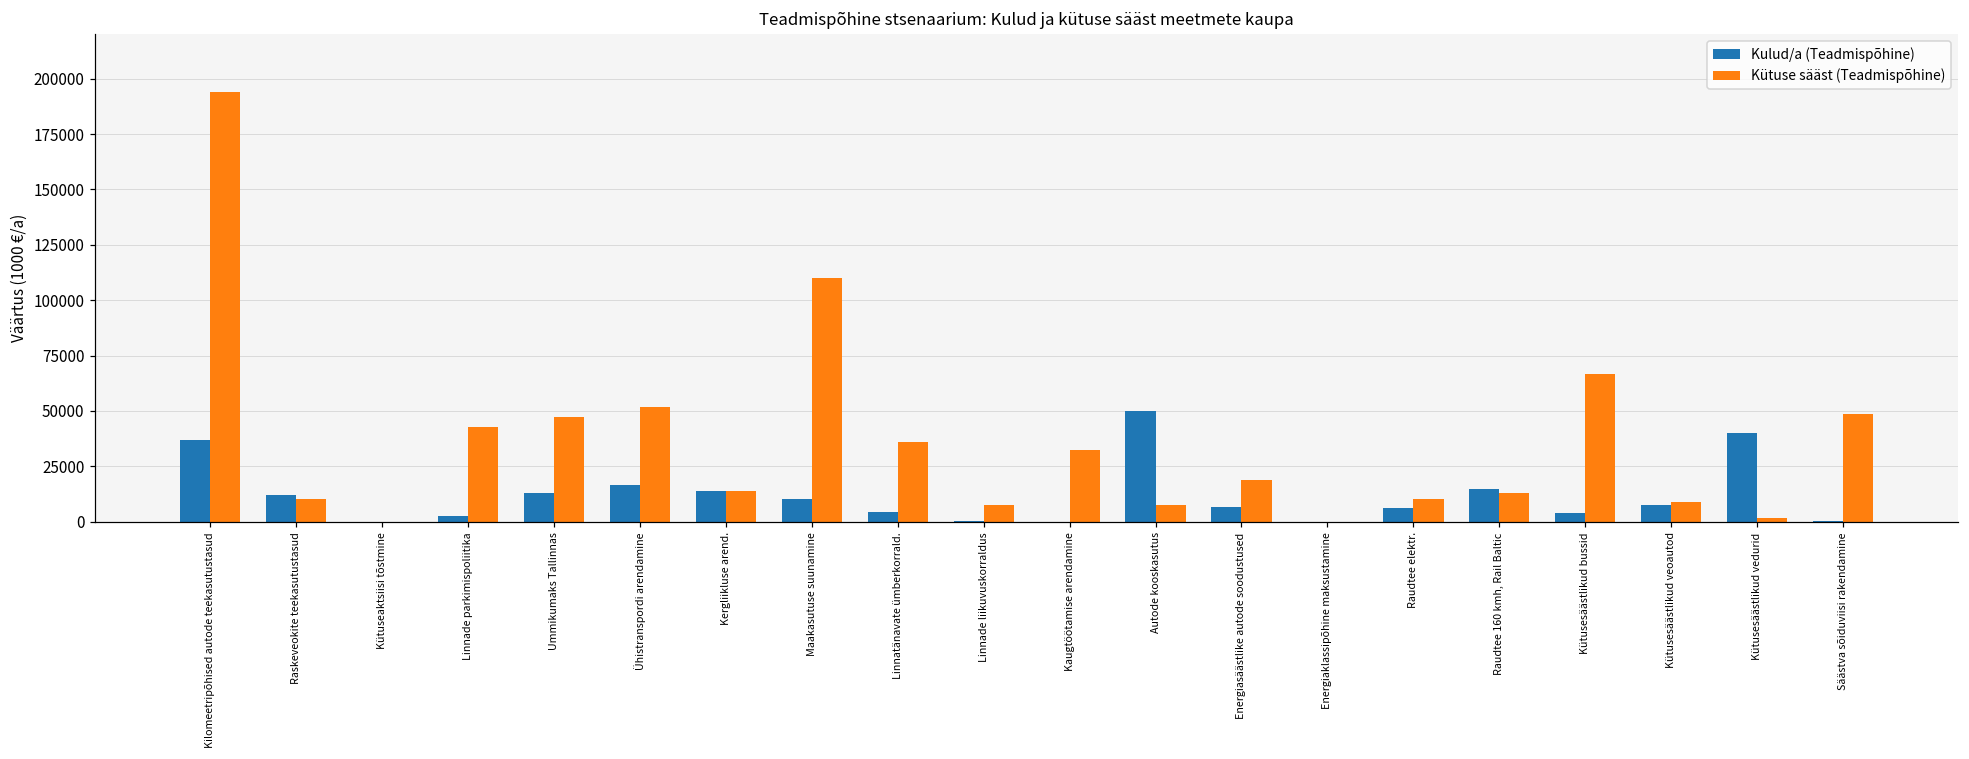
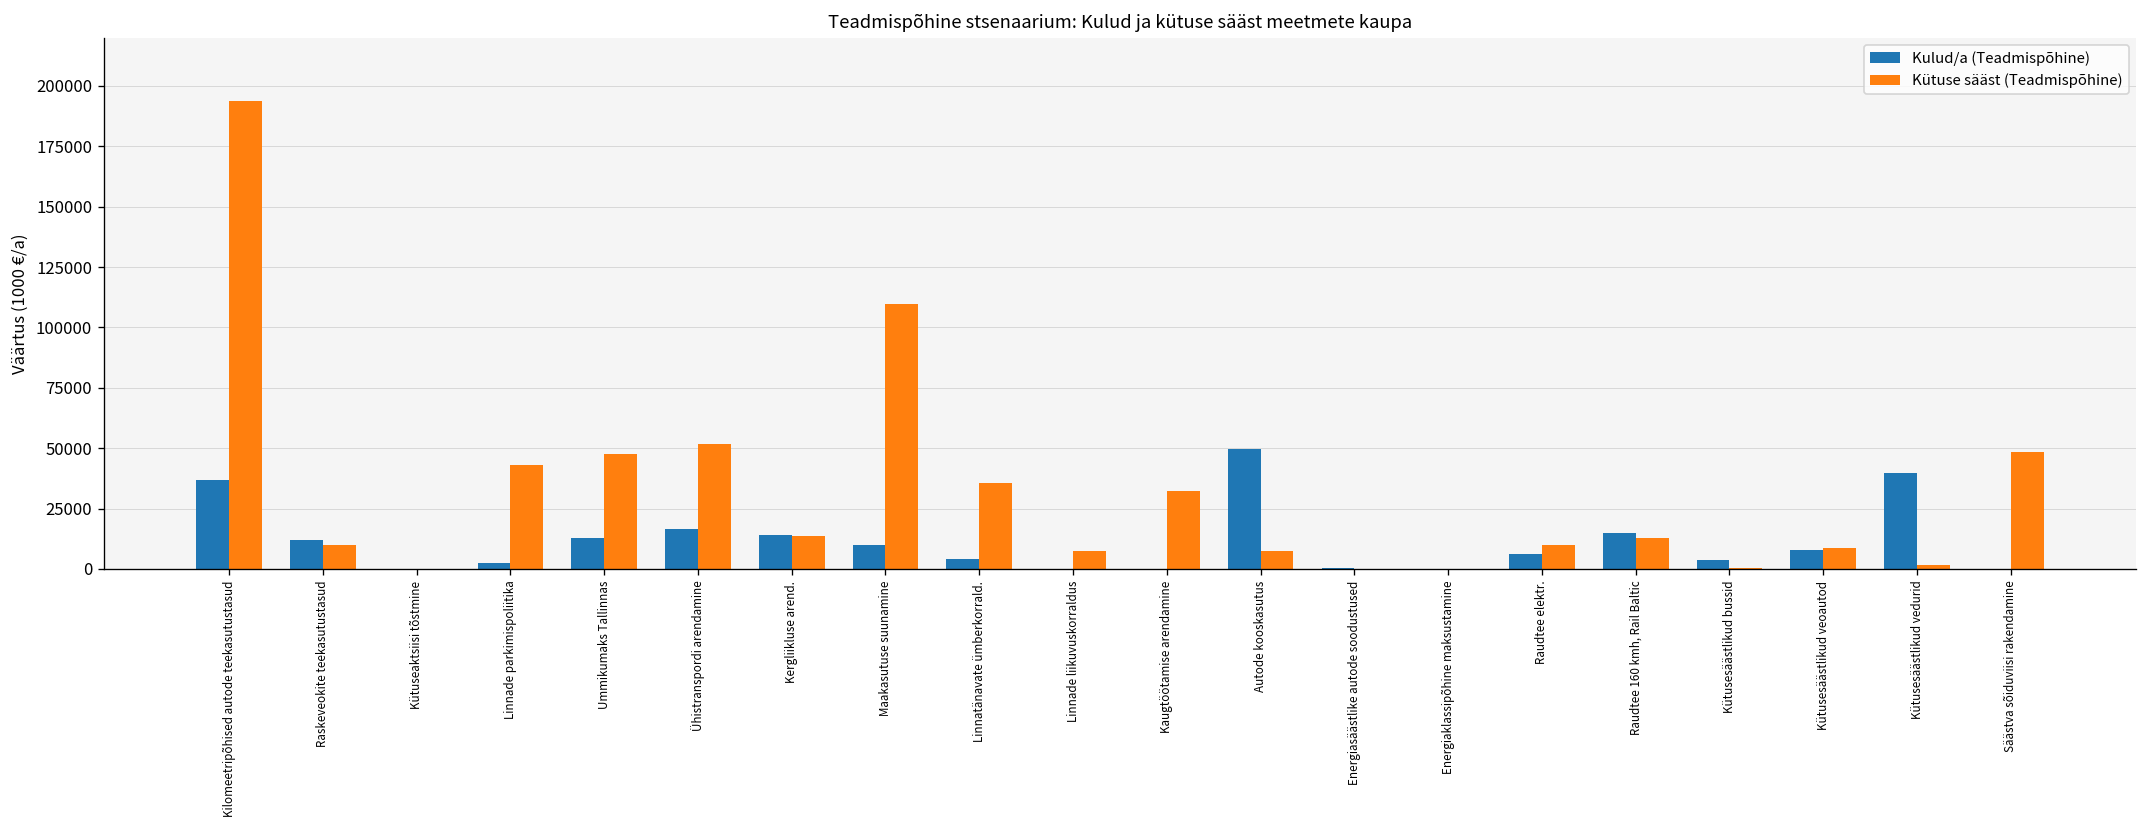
Kulud/a (Teadmispõhine), Energiasäästlike autode soodustused: 6000 -> 1000
Kütuse sääst (Teadmispõhine), Energiasäästlike autode soodustused: 19000 -> 0
Kütuse sääst (Teadmispõhine), Kütusesäästlikud bussid: 66000 -> 1000
